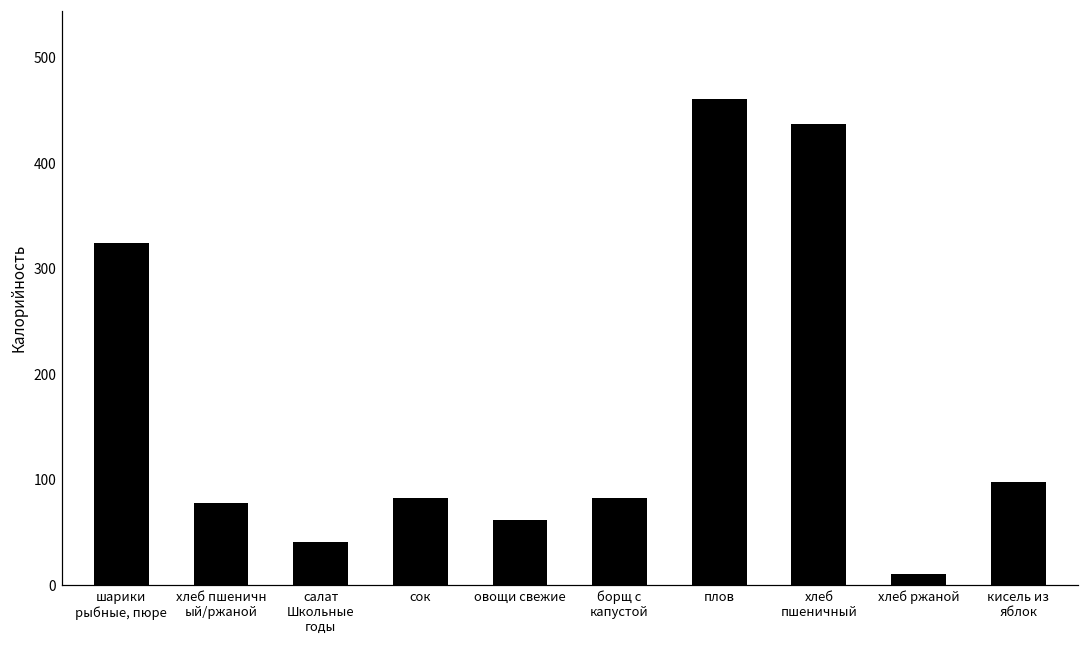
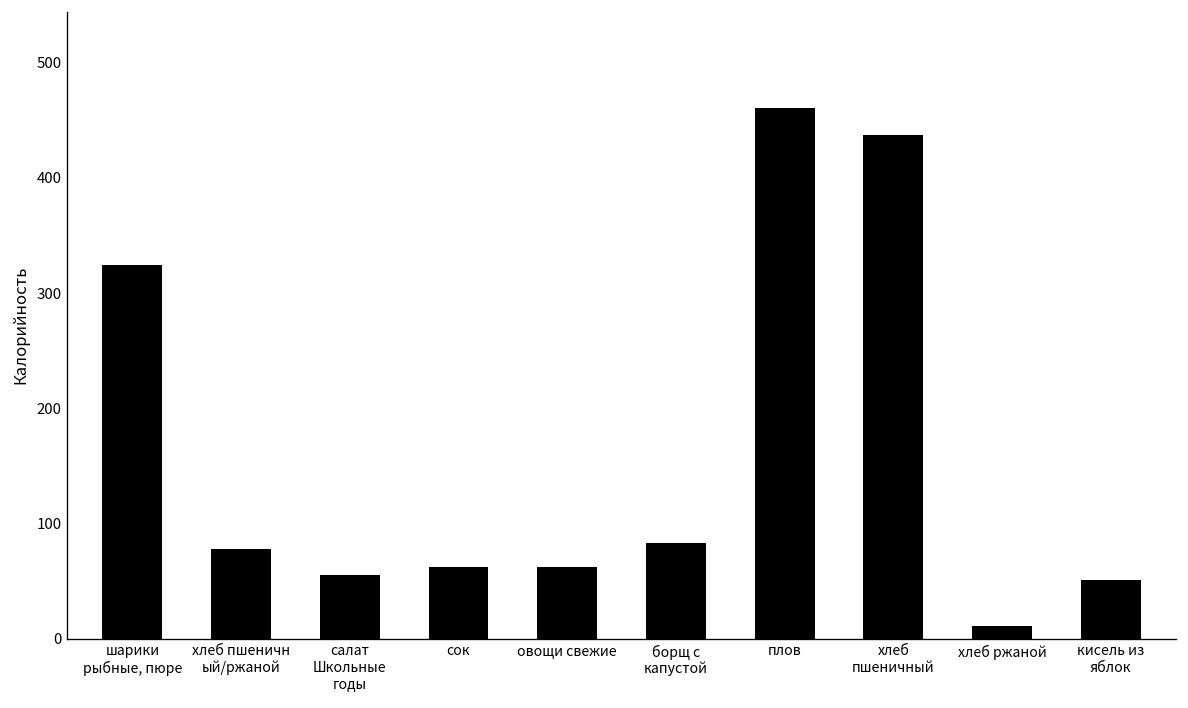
салат Школьные годы: 40 -> 60
сок: 80 -> 60
кисель из яблок: 100 -> 50
